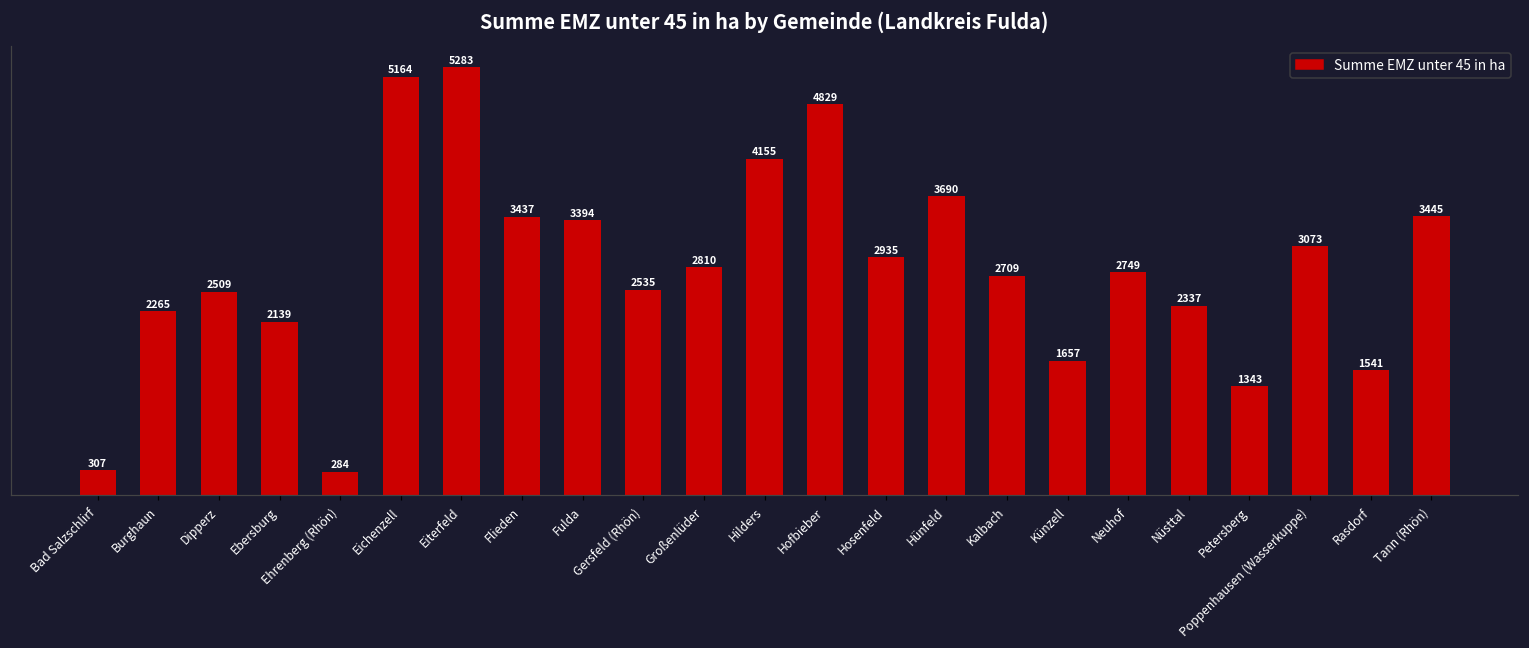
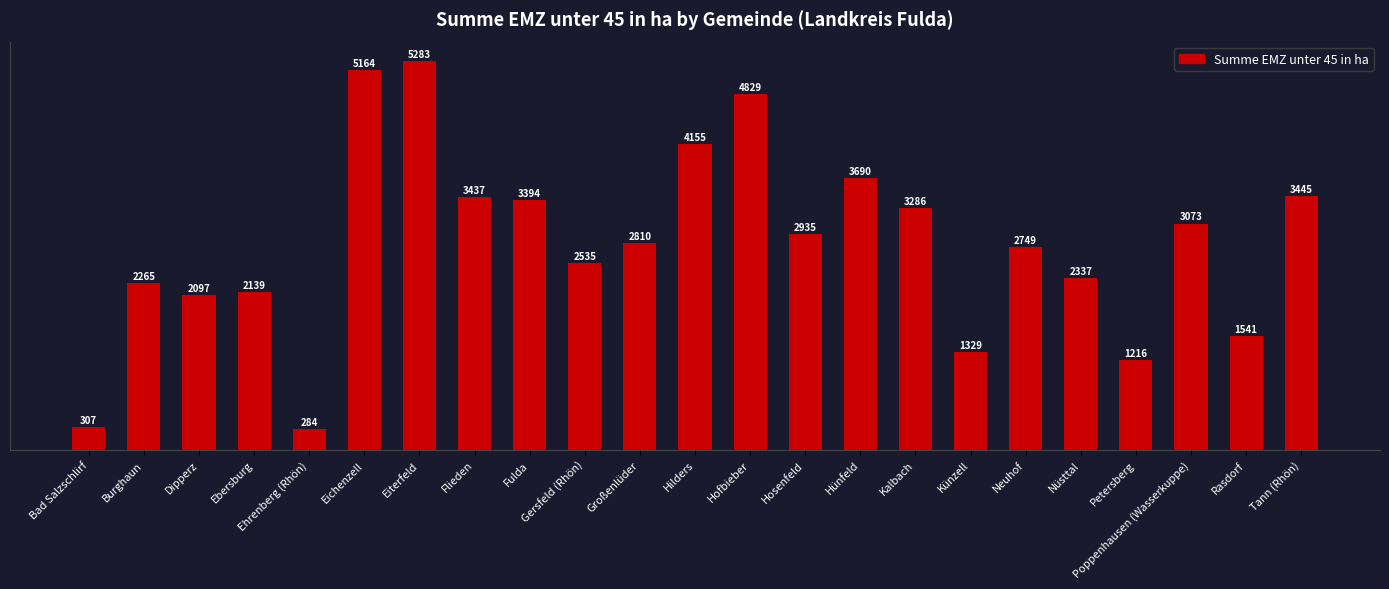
Dipperz: 2509 -> 2097
Kalbach: 2709 -> 3286
Künzell: 1657 -> 1329
Petersberg: 1343 -> 1216
